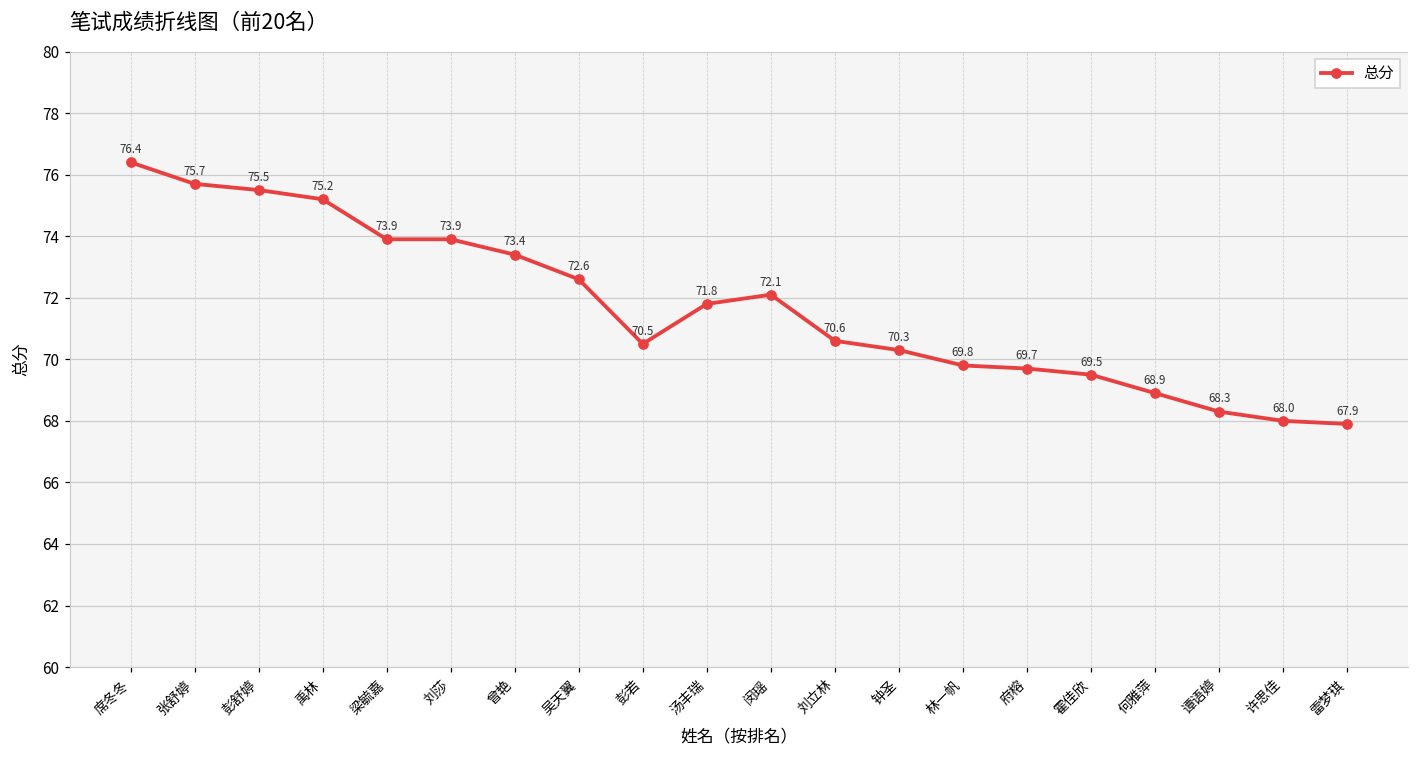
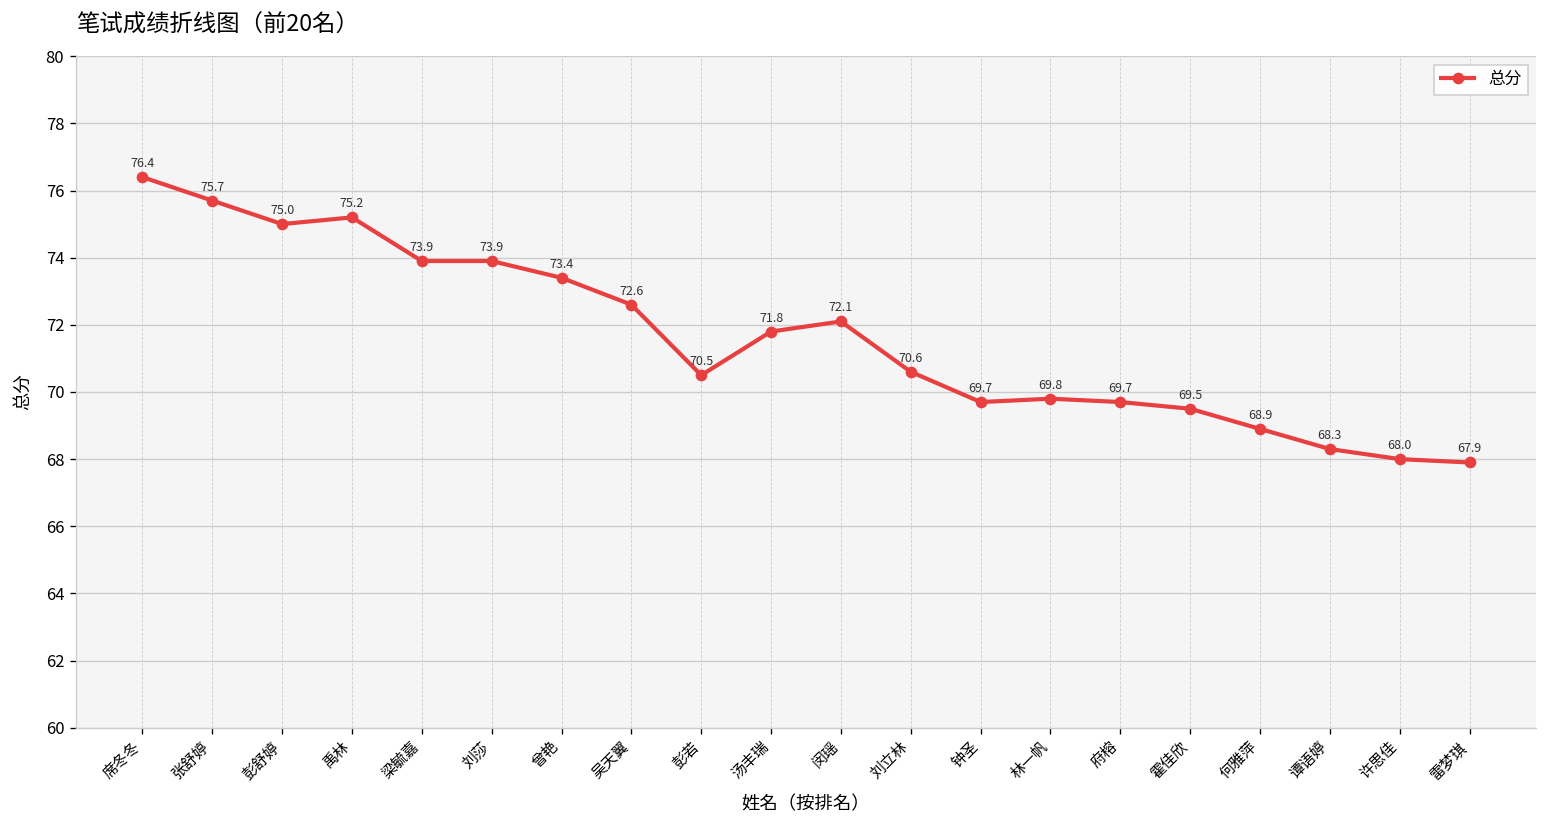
彭舒婷: 75.5 -> 75.0
钟圣: 70.3 -> 69.7
